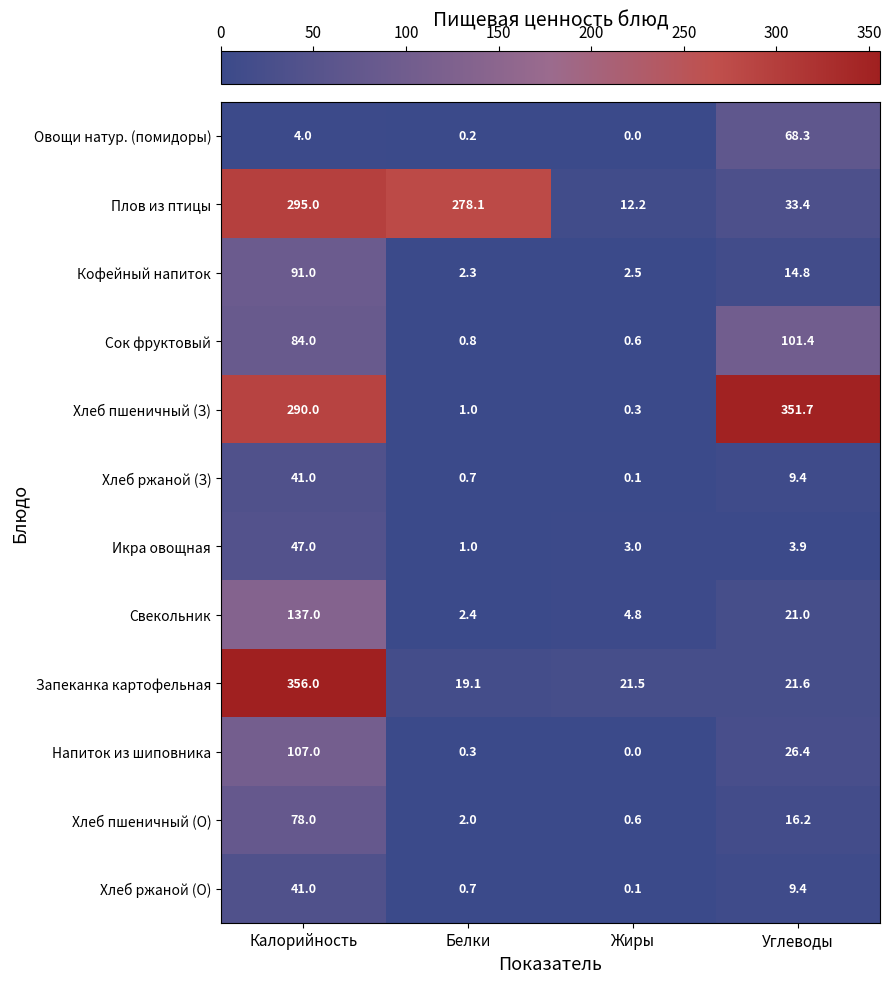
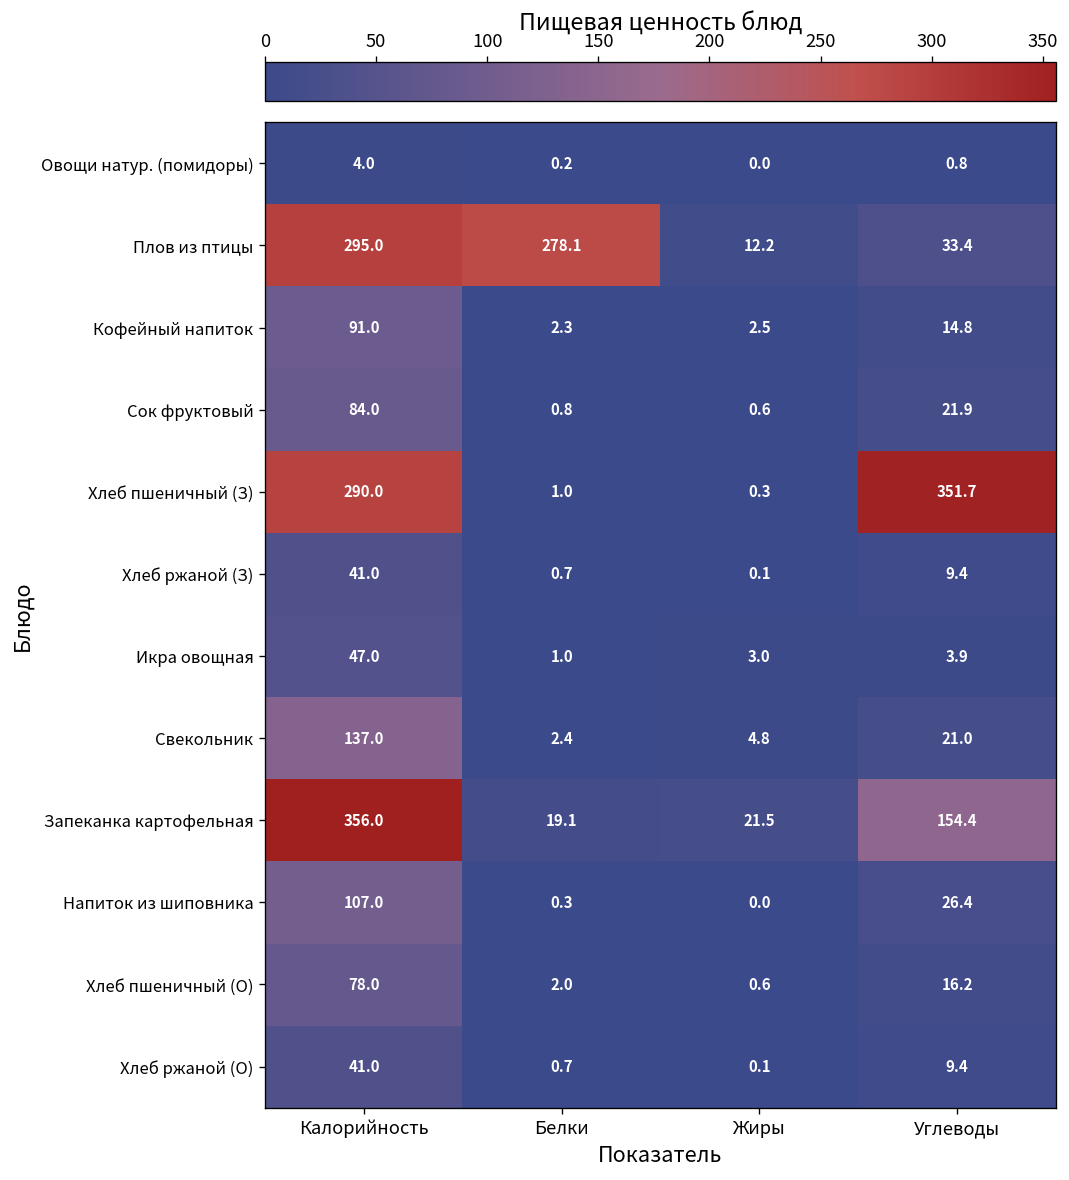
Овощи натур. (помидоры), Углеводы: 68.3 -> 0.8
Сок фруктовый, Углеводы: 101.4 -> 21.9
Запеканка картофельная, Углеводы: 21.6 -> 154.4
